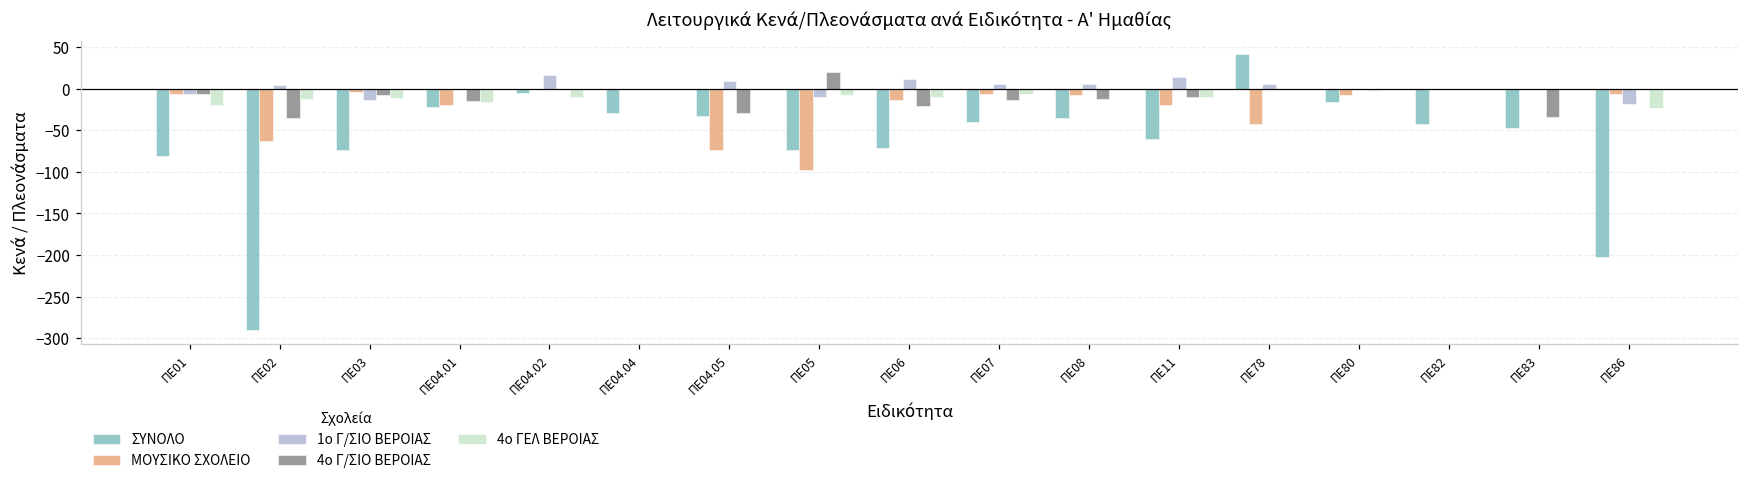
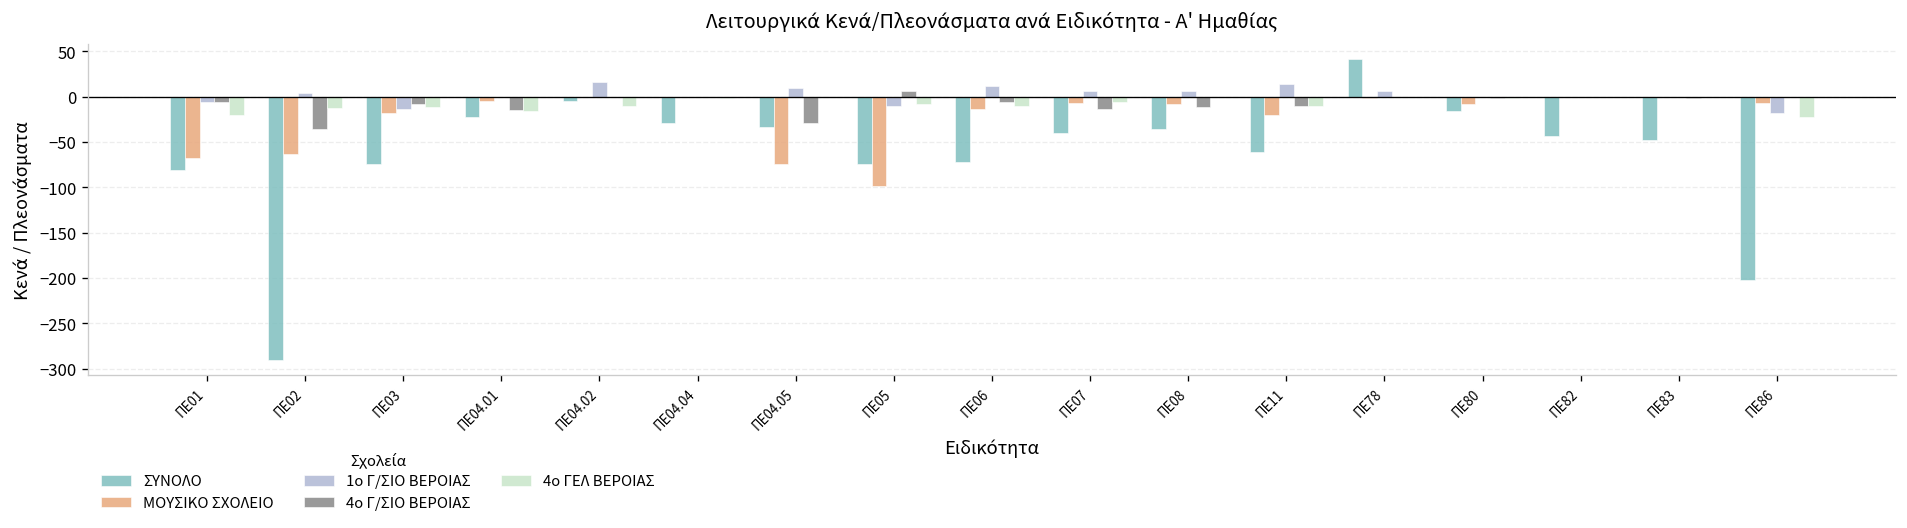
ΜΟΥΣΙΚΟ ΣΧΟΛΕΙΟ, ΠΕ01: -10 -> -70
ΜΟΥΣΙΚΟ ΣΧΟΛΕΙΟ, ΠΕ03: 0 -> -20
ΜΟΥΣΙΚΟ ΣΧΟΛΕΙΟ, ΠΕ04.01: -20 -> -10
4ο Γ/ΣΙΟ ΒΕΡΟΙΑΣ, ΠΕ05: 20 -> 10
4ο Γ/ΣΙΟ ΒΕΡΟΙΑΣ, ΠΕ06: -20 -> -10
ΜΟΥΣΙΚΟ ΣΧΟΛΕΙΟ, ΠΕ78: -40 -> 0
4ο Γ/ΣΙΟ ΒΕΡΟΙΑΣ, ΠΕ83: -30 -> 0
